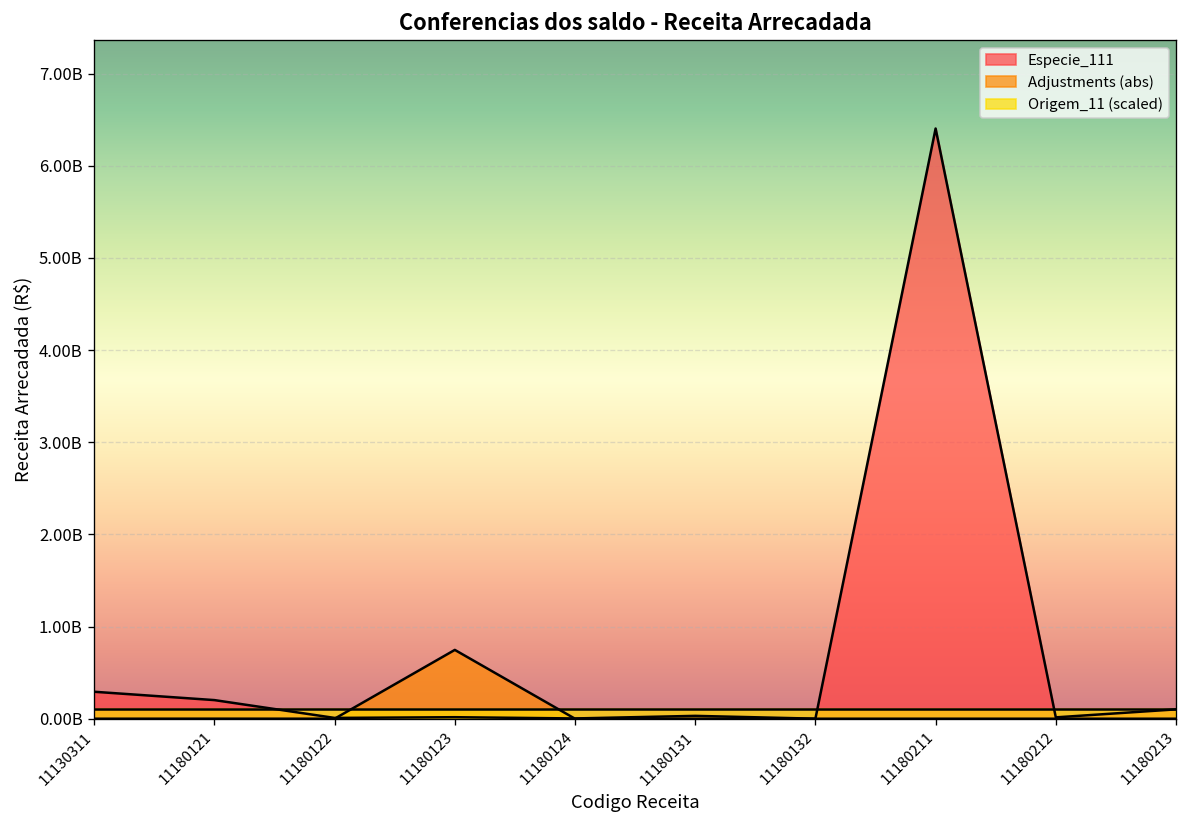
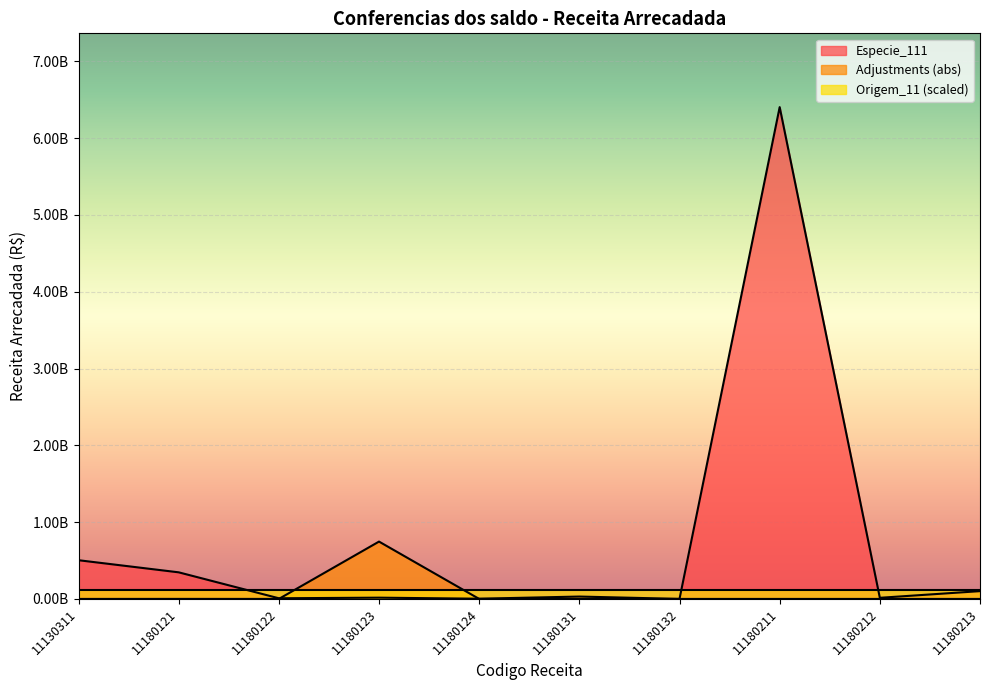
Especie_111, 11130311: 300000000 -> 500000000
Especie_111, 11180121: 200000000 -> 300000000
